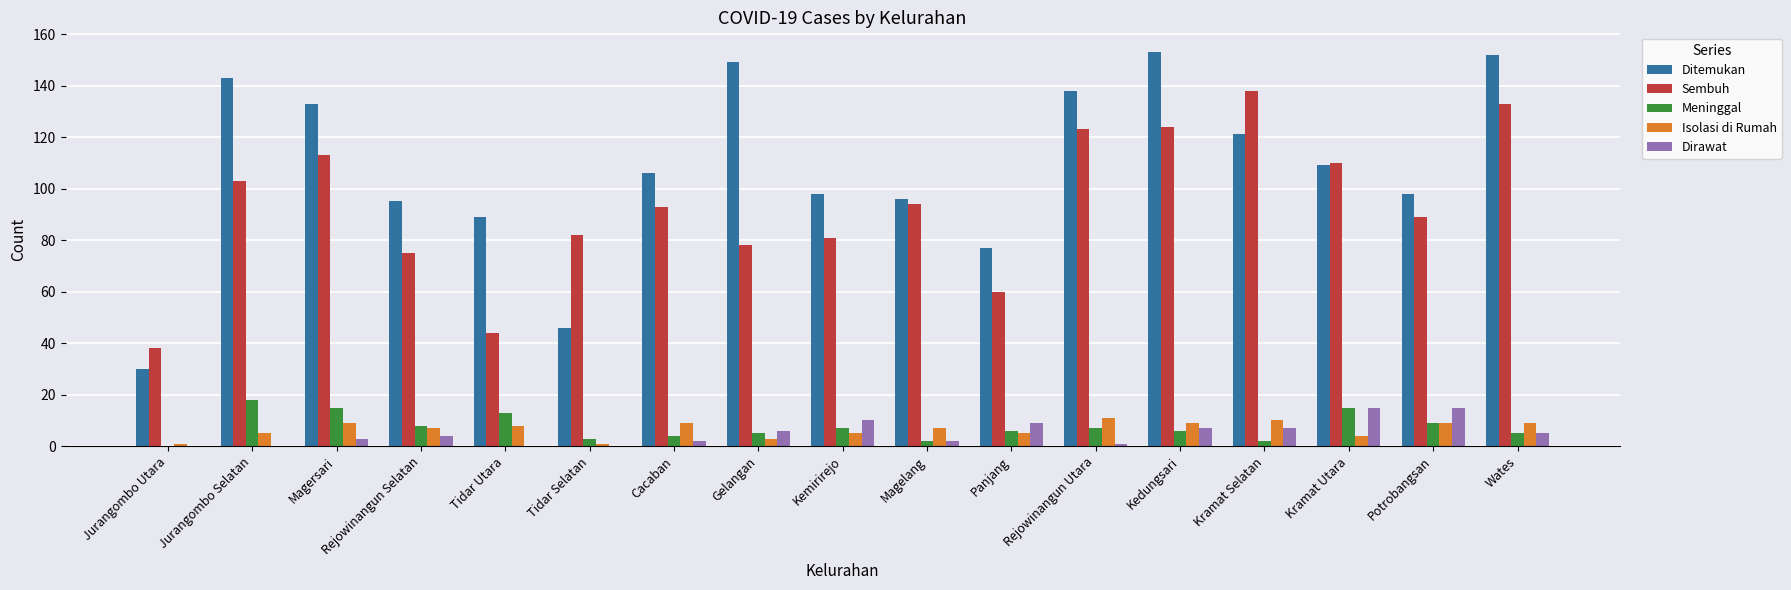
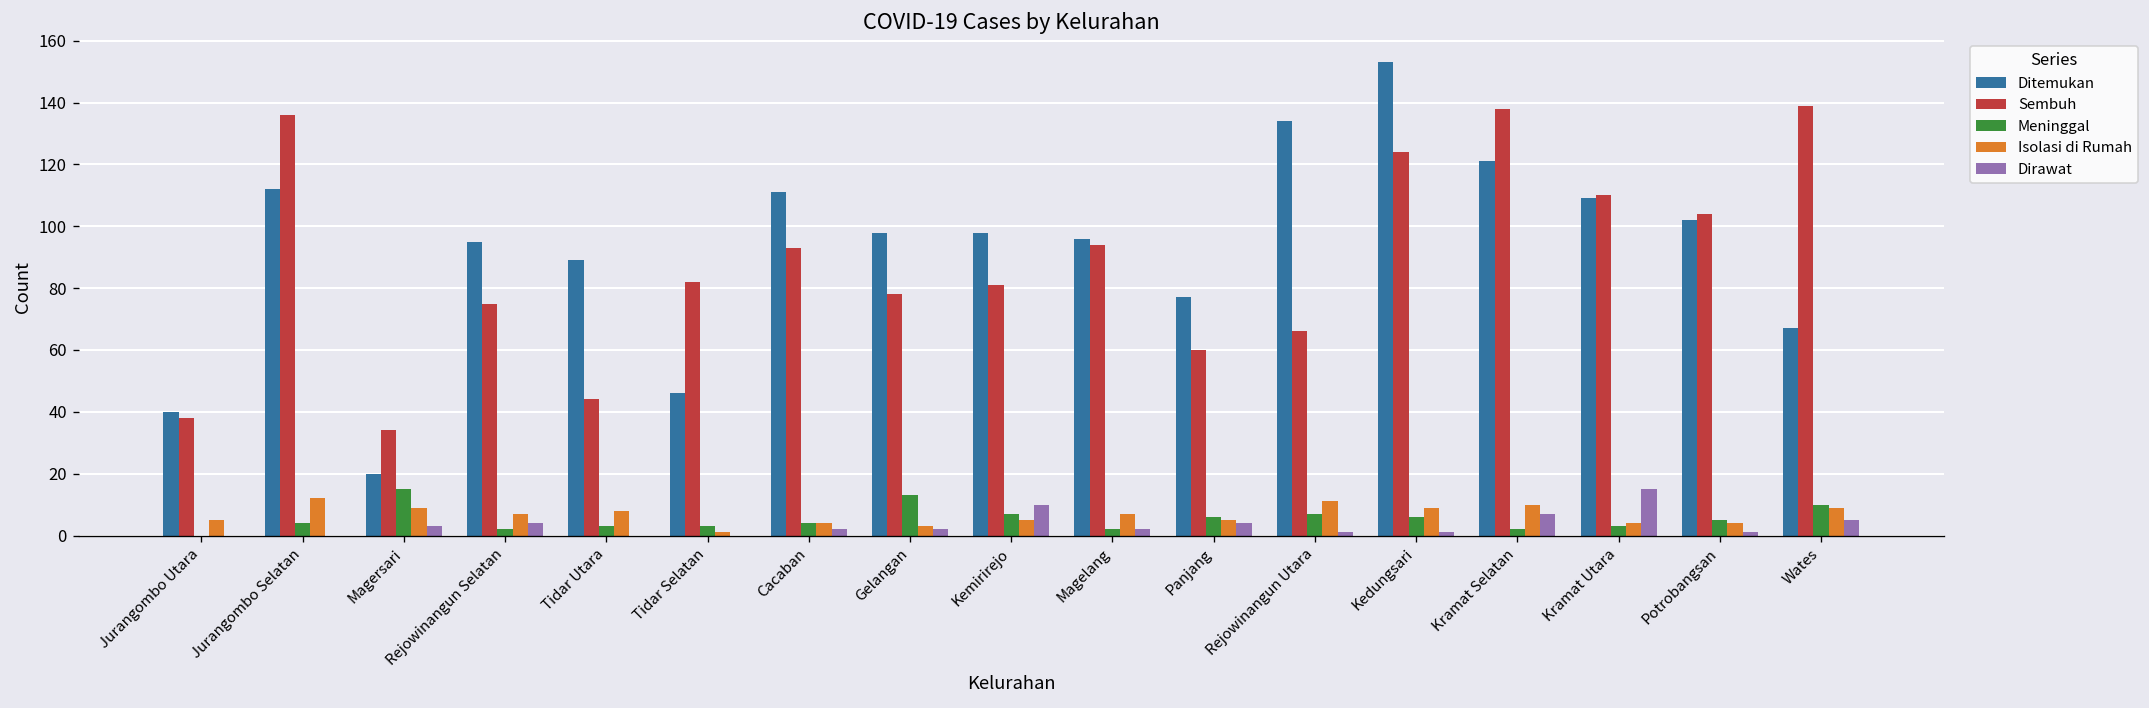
Ditemukan, Jurangombo Utara: 30 -> 40
Isolasi di Rumah, Jurangombo Utara: 1 -> 5
Ditemukan, Jurangombo Selatan: 143 -> 112
Sembuh, Jurangombo Selatan: 103 -> 136
Meninggal, Jurangombo Selatan: 18 -> 4
Isolasi di Rumah, Jurangombo Selatan: 5 -> 12
Ditemukan, Magersari: 133 -> 20
Sembuh, Magersari: 113 -> 34
Meninggal, Rejowinangun Selatan: 8 -> 2
Meninggal, Tidar Utara: 13 -> 3
Ditemukan, Cacaban: 106 -> 111
Isolasi di Rumah, Cacaban: 9 -> 4
Ditemukan, Gelangan: 149 -> 98
Meninggal, Gelangan: 5 -> 13
Dirawat, Gelangan: 6 -> 2
Dirawat, Panjang: 9 -> 4
Ditemukan, Rejowinangun Utara: 138 -> 134
Sembuh, Rejowinangun Utara: 123 -> 66
Dirawat, Kedungsari: 7 -> 1
Meninggal, Kramat Utara: 15 -> 3
Ditemukan, Potrobangsan: 98 -> 102
Sembuh, Potrobangsan: 89 -> 104
Meninggal, Potrobangsan: 9 -> 5
Isolasi di Rumah, Potrobangsan: 9 -> 4
Dirawat, Potrobangsan: 15 -> 1
Ditemukan, Wates: 152 -> 67
Sembuh, Wates: 133 -> 139
Meninggal, Wates: 5 -> 10
